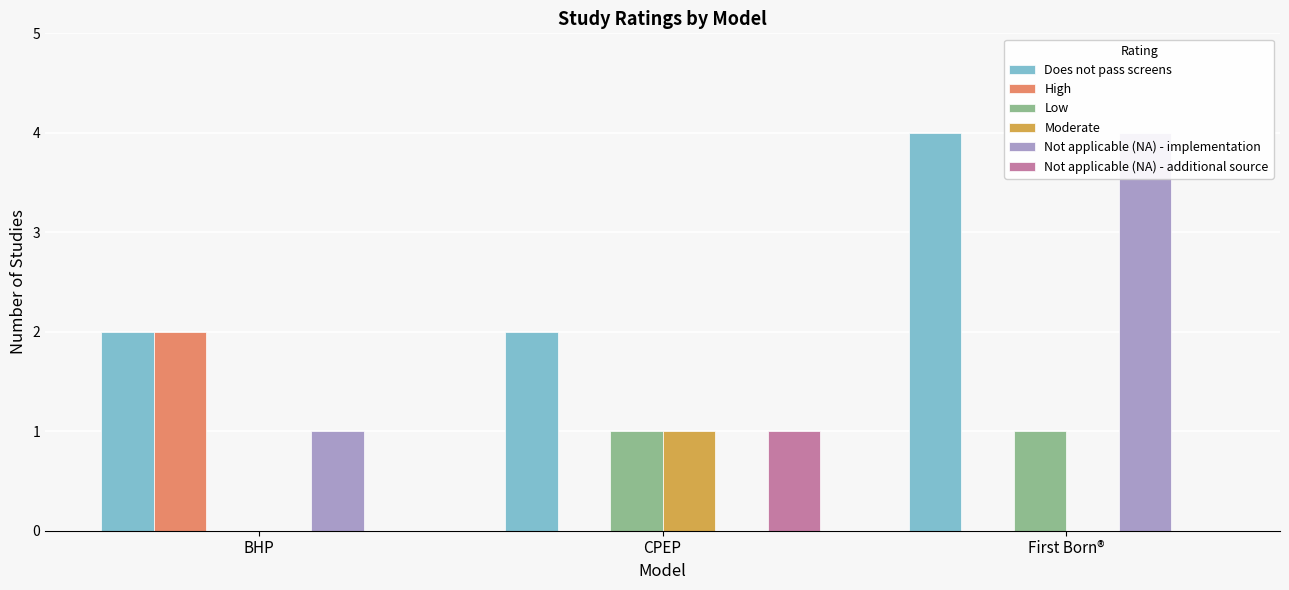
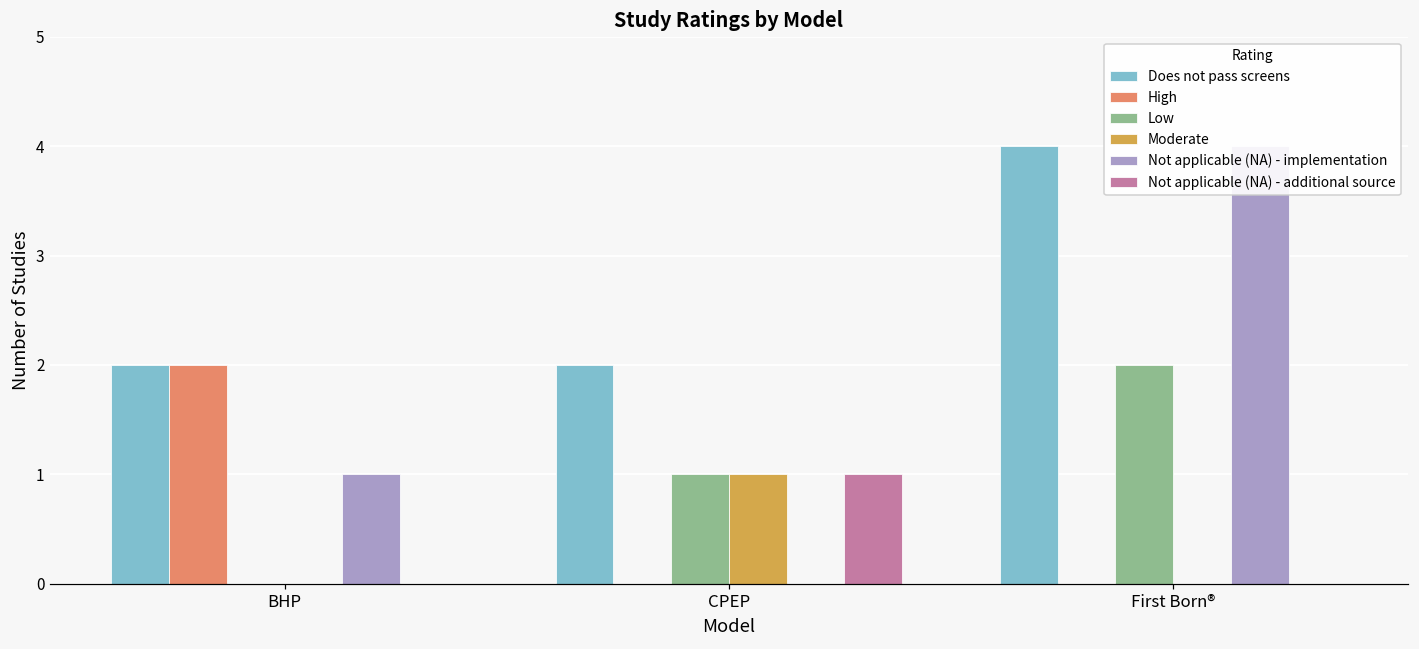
Low, First Born®: 1 -> 2
